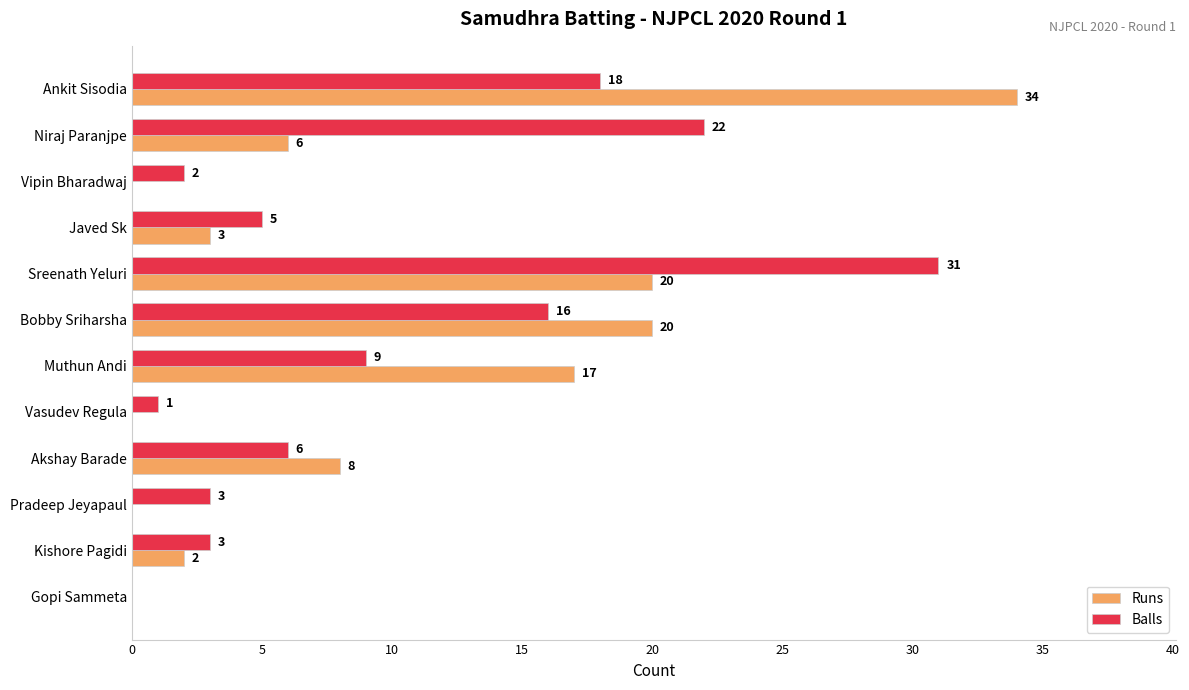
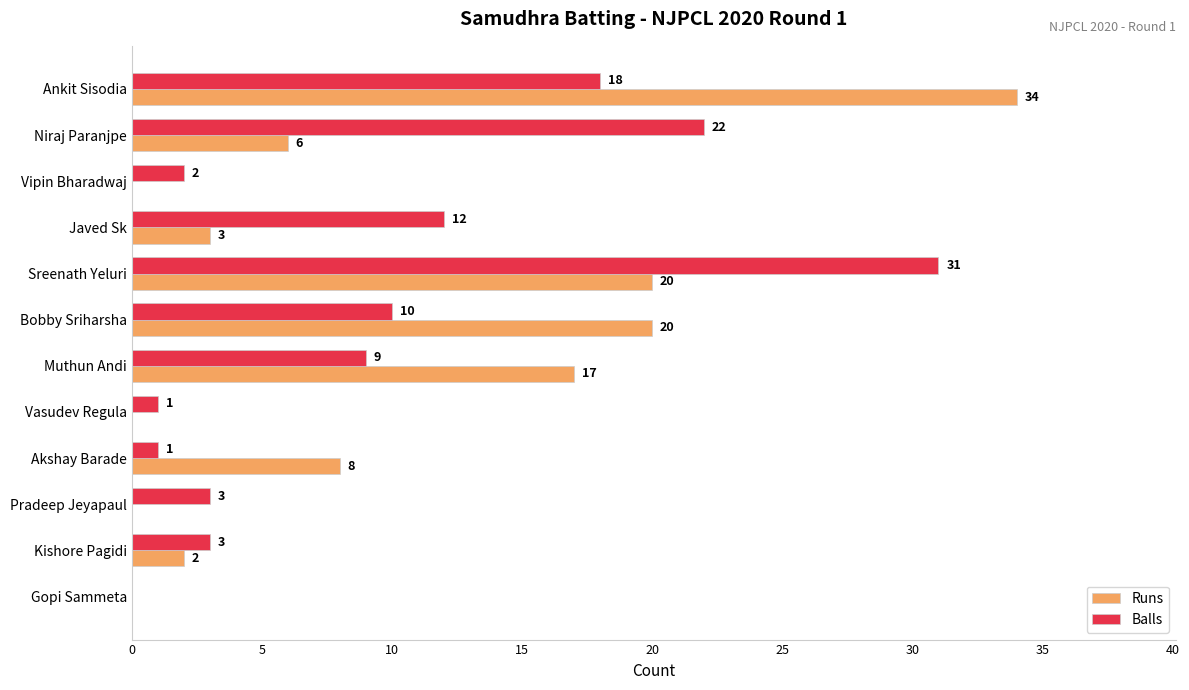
Balls, Javed Sk: 5 -> 12
Balls, Bobby Sriharsha: 16 -> 10
Balls, Akshay Barade: 6 -> 1
